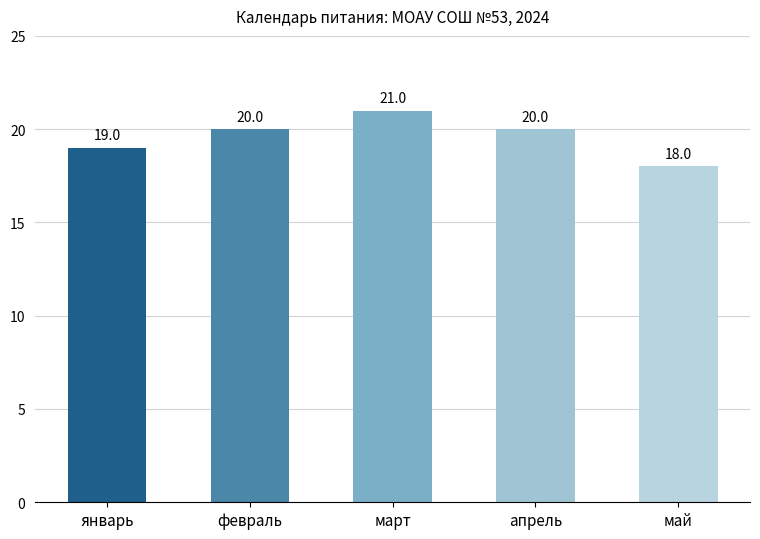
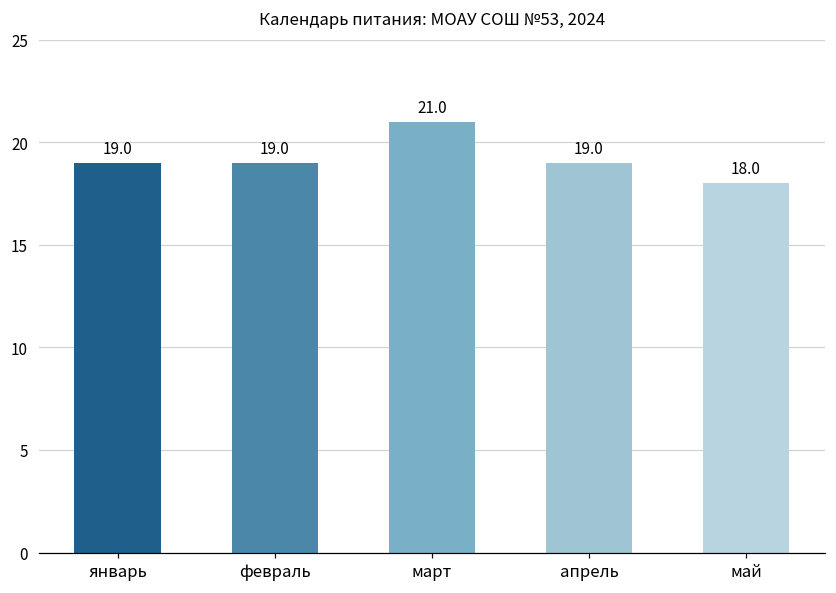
февраль: 20.0 -> 19.0
апрель: 20.0 -> 19.0
